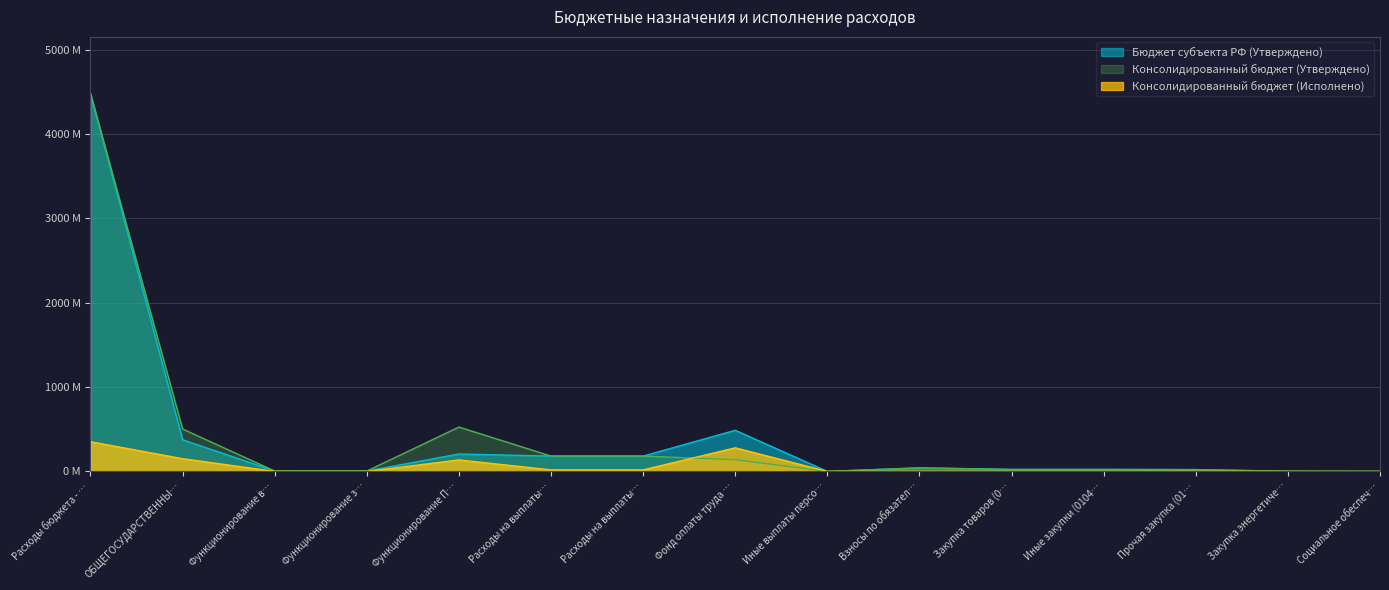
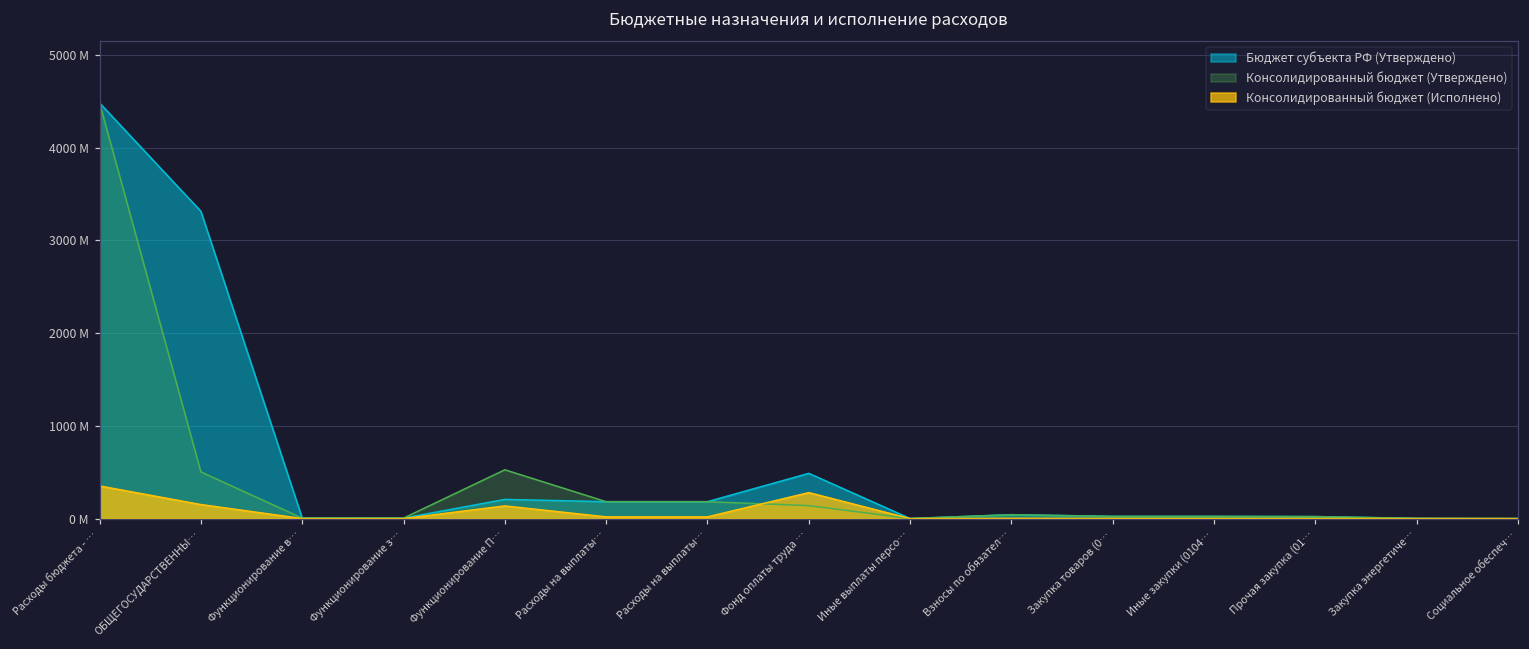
Бюджет субъекта РФ (Утверждено), ОБЩЕГОСУДАРСТВЕННЫ…: 400000000 -> 3300000000
